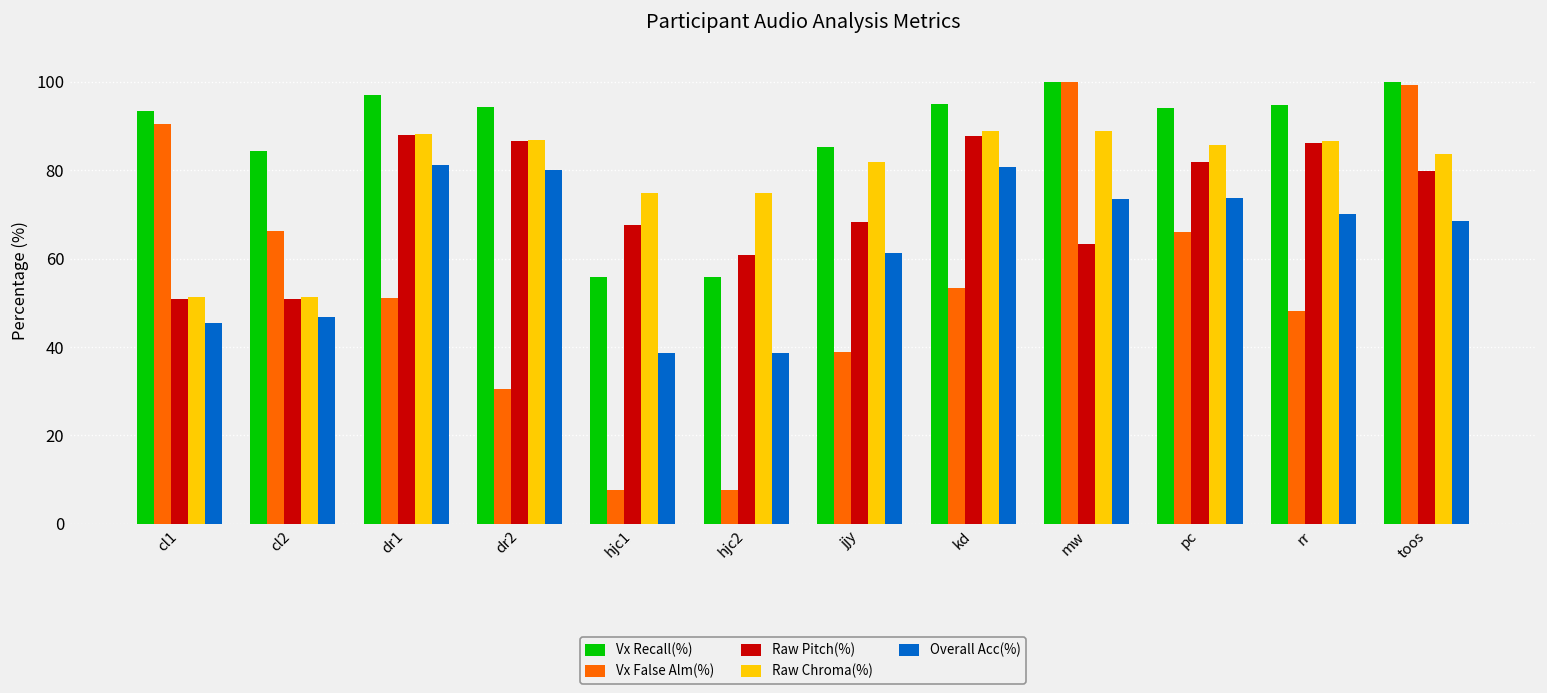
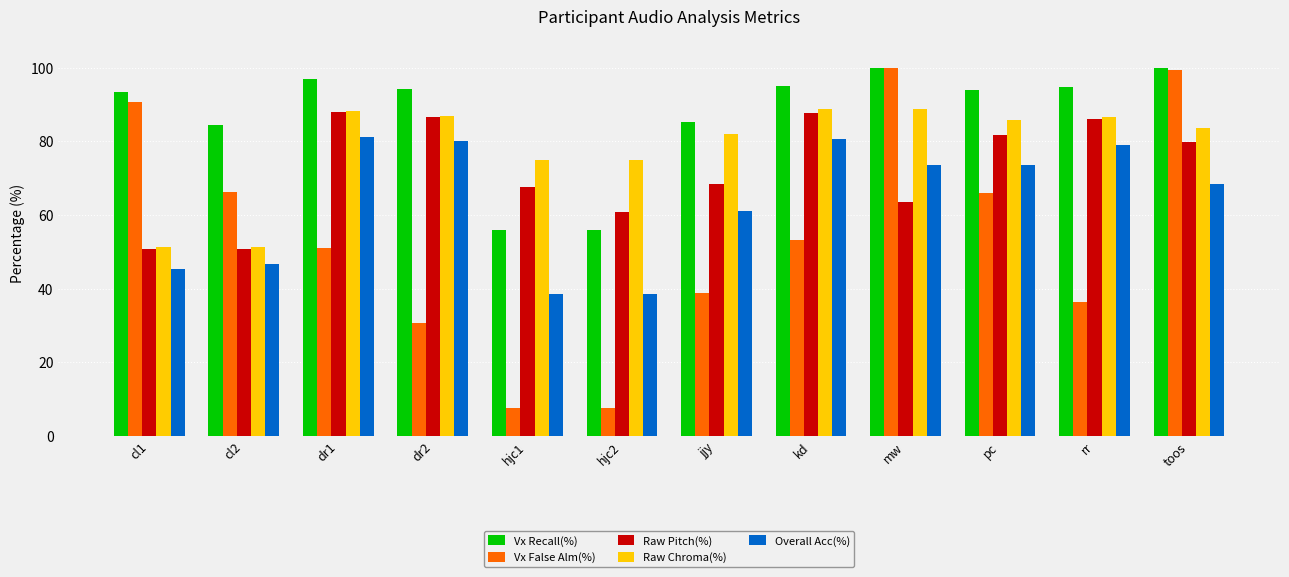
Vx False Alm(%), rr: 48 -> 36
Overall Acc(%), rr: 70 -> 79
